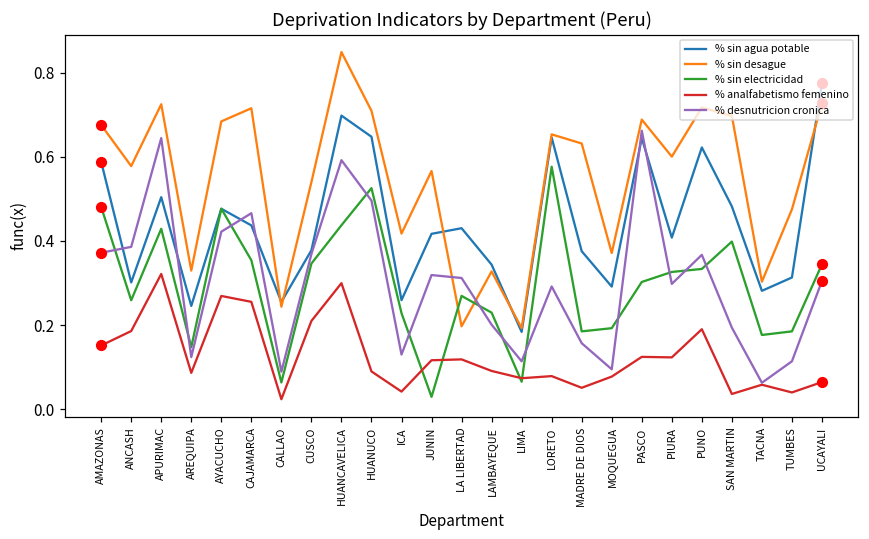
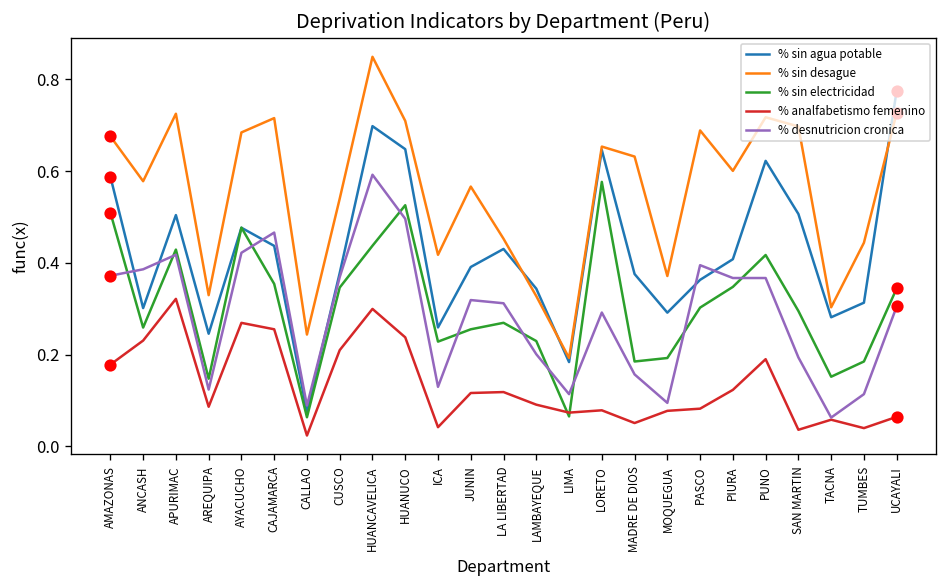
% sin electricidad, AMAZONAS: 0.48 -> 0.51
% analfabetismo femenino, AMAZONAS: 0.15 -> 0.18
% analfabetismo femenino, ANCASH: 0.19 -> 0.23
% desnutricion cronica, APURIMAC: 0.64 -> 0.42
% sin agua potable, CALLAO: 0.26 -> 0.08
% analfabetismo femenino, HUANUCO: 0.09 -> 0.24
% sin agua potable, JUNIN: 0.42 -> 0.39
% sin electricidad, JUNIN: 0.03 -> 0.26
% sin desague, LA LIBERTAD: 0.20 -> 0.45
% sin agua potable, PASCO: 0.64 -> 0.36
% analfabetismo femenino, PASCO: 0.12 -> 0.08
% desnutricion cronica, PASCO: 0.66 -> 0.40
% sin electricidad, PIURA: 0.33 -> 0.35
% desnutricion cronica, PIURA: 0.30 -> 0.37
% sin electricidad, PUNO: 0.33 -> 0.42
% sin agua potable, SAN MARTIN: 0.48 -> 0.51
% sin electricidad, SAN MARTIN: 0.40 -> 0.30
% sin electricidad, TACNA: 0.18 -> 0.15
% sin desague, TUMBES: 0.48 -> 0.44
